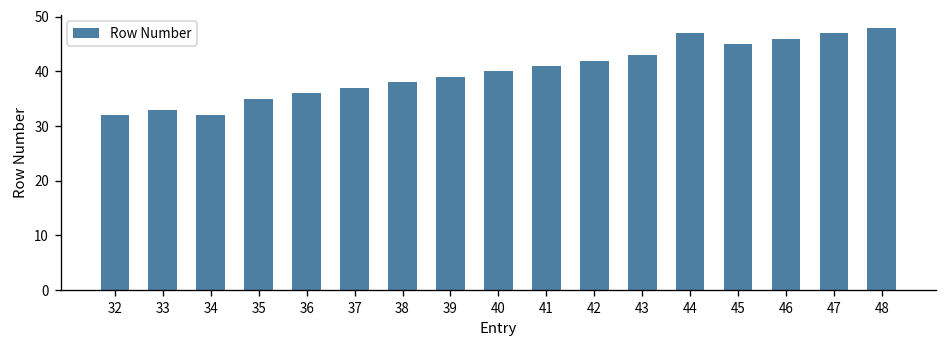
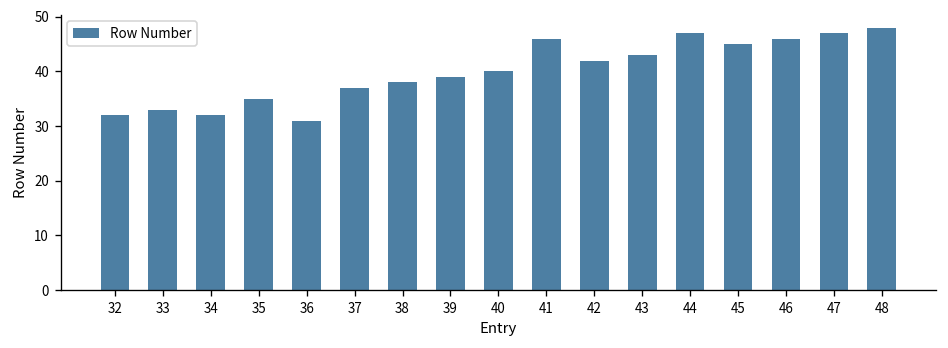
36: 36 -> 31
41: 41 -> 46
